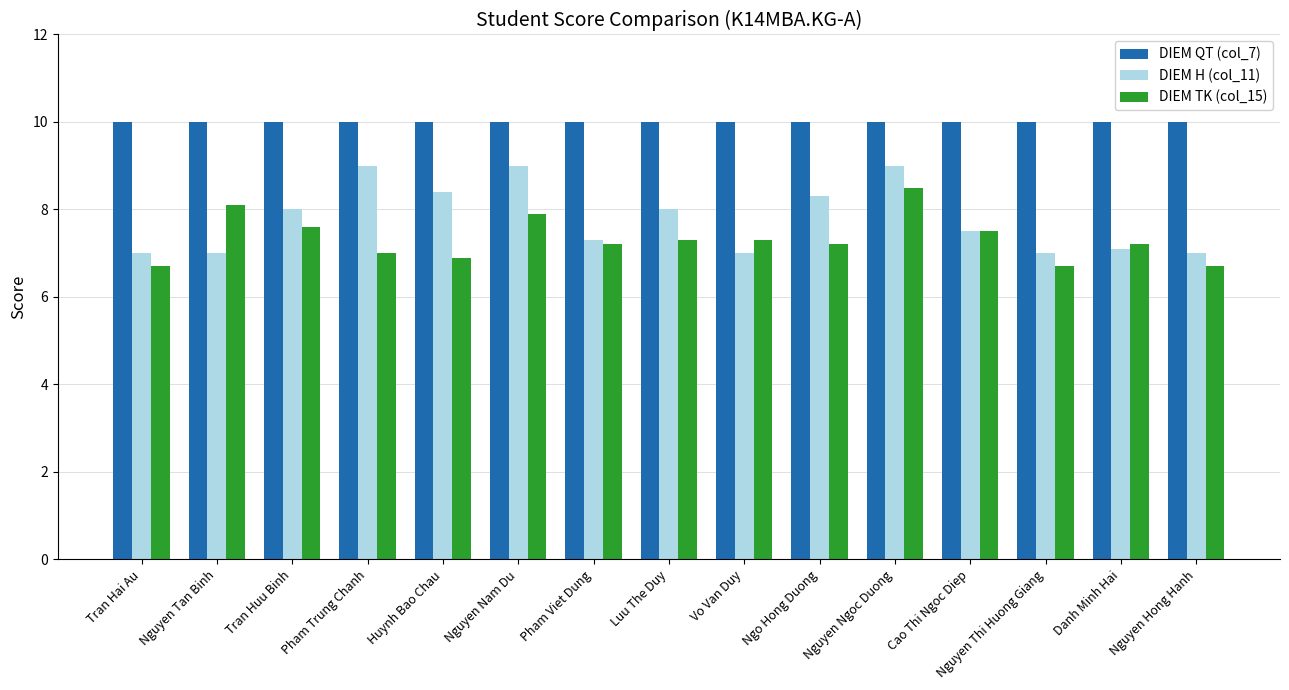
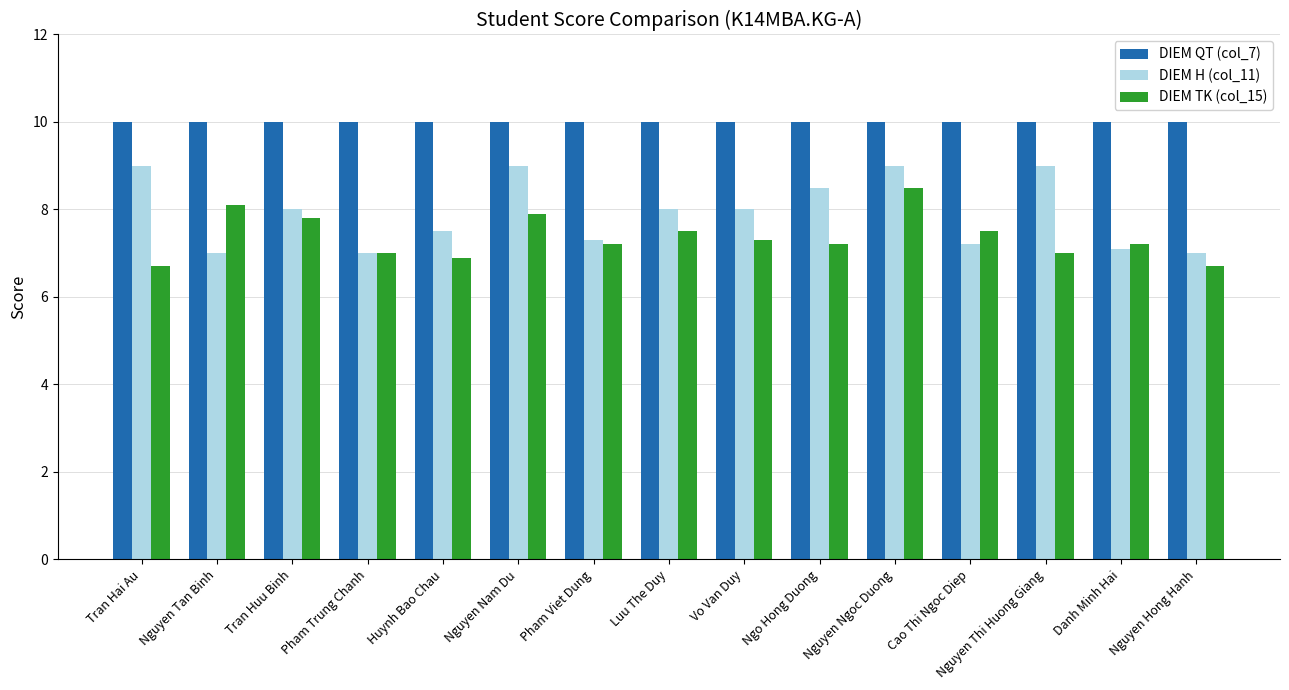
DIEM H (col_11), Tran Hai Au: 7 -> 9
DIEM TK (col_15), Tran Huu Binh: 7.6 -> 7.8
DIEM H (col_11), Pham Trung Chanh: 9 -> 7
DIEM H (col_11), Huynh Bao Chau: 8.4 -> 7.5
DIEM TK (col_15), Luu The Duy: 7.3 -> 7.5
DIEM H (col_11), Vo Van Duy: 7 -> 8
DIEM H (col_11), Ngo Hong Duong: 8.3 -> 8.5
DIEM H (col_11), Cao Thi Ngoc Diep: 7.5 -> 7.2
DIEM H (col_11), Nguyen Thi Huong Giang: 7 -> 9
DIEM TK (col_15), Nguyen Thi Huong Giang: 6.7 -> 7.0
